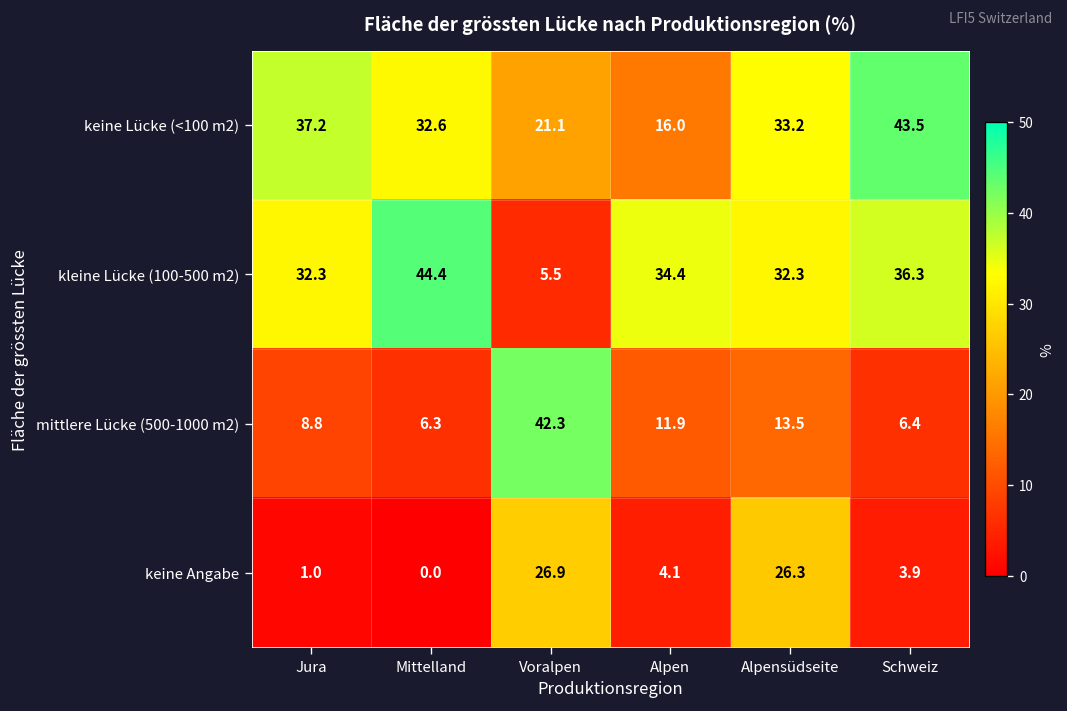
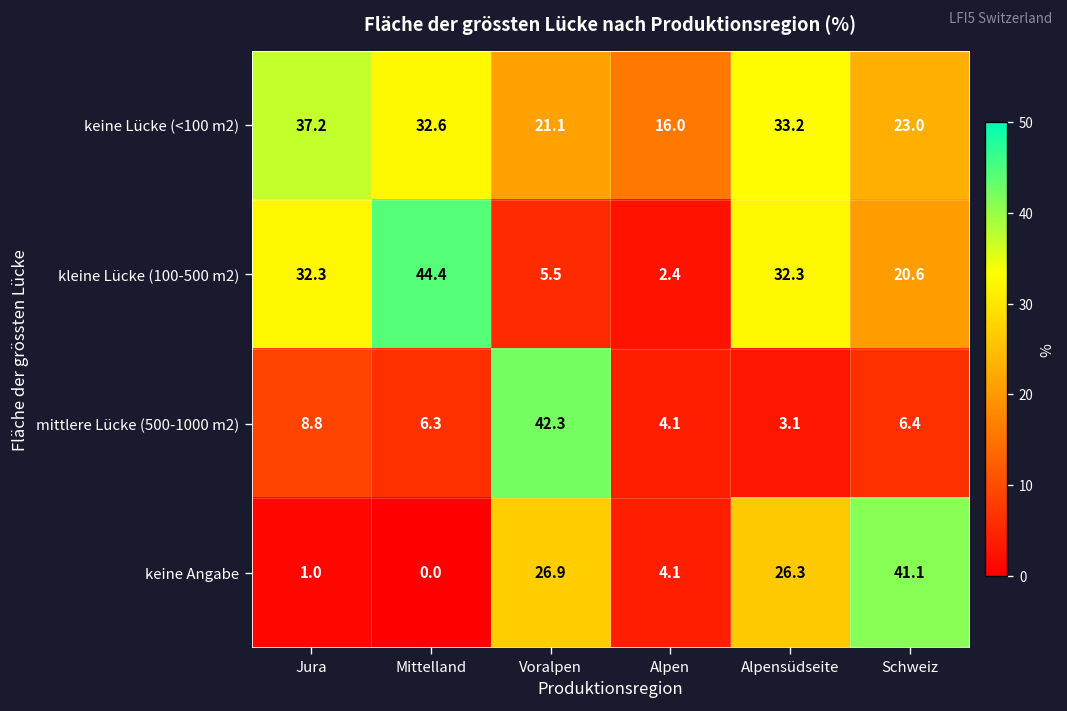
keine Lücke (<100 m2), Schweiz: 43.5 -> 23.0
kleine Lücke (100-500 m2), Alpen: 34.4 -> 2.4
kleine Lücke (100-500 m2), Schweiz: 36.3 -> 20.6
mittlere Lücke (500-1000 m2), Alpen: 11.9 -> 4.1
mittlere Lücke (500-1000 m2), Alpensüdseite: 13.5 -> 3.1
keine Angabe, Schweiz: 3.9 -> 41.1
